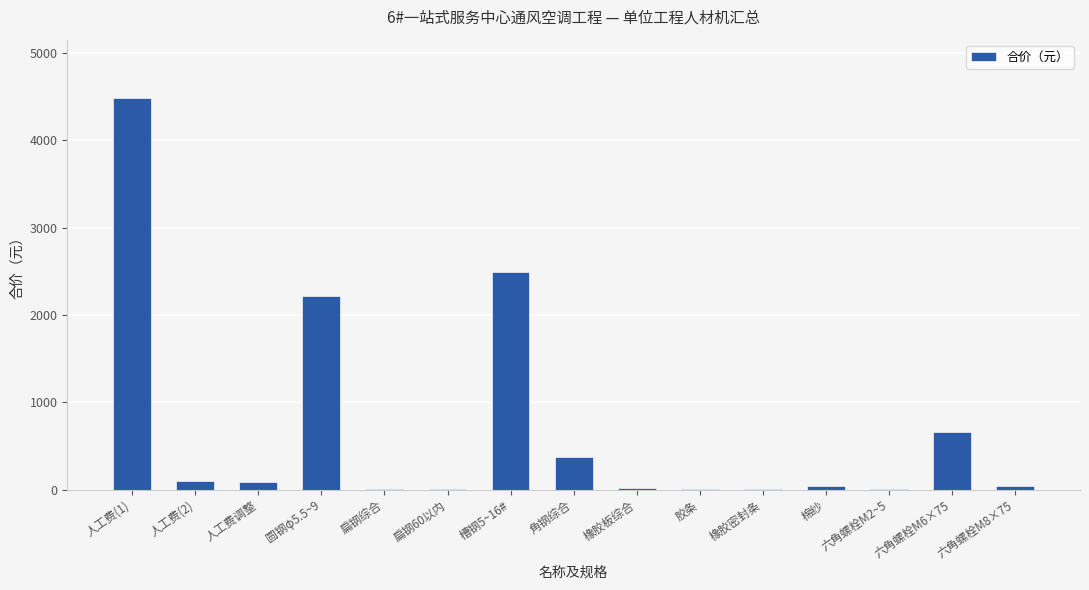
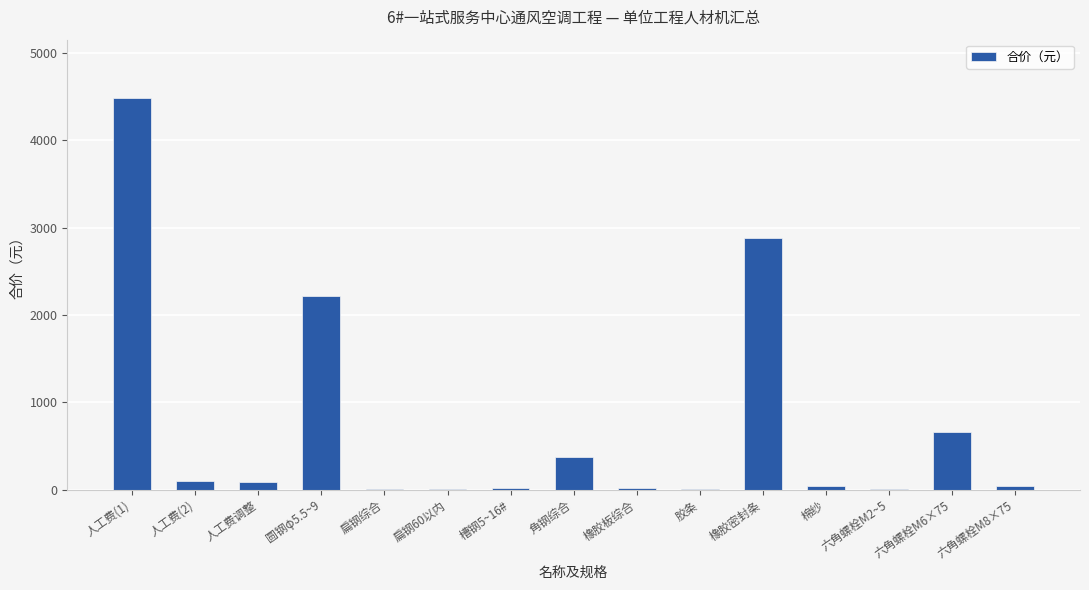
槽钢5~16#: 2500 -> 0
橡胶密封条: 0 -> 2900
